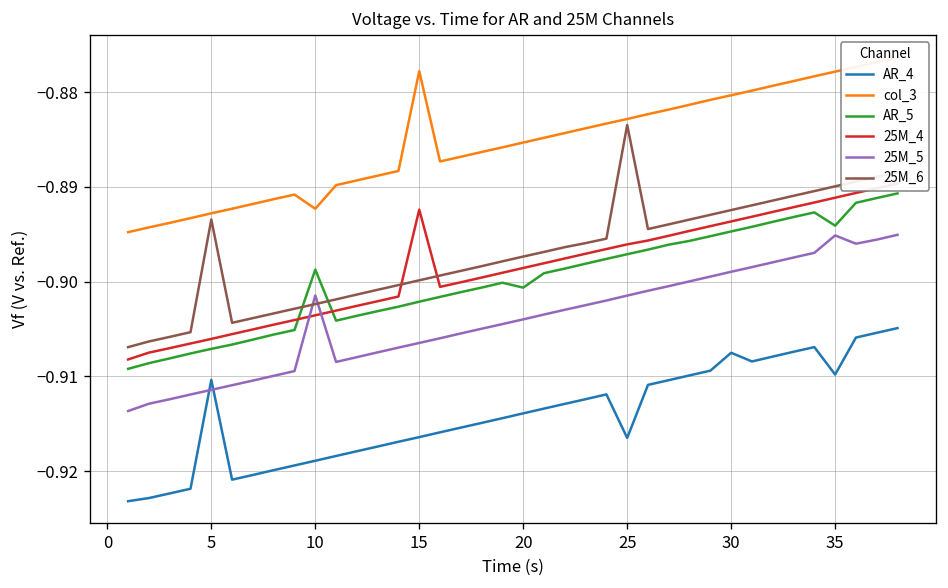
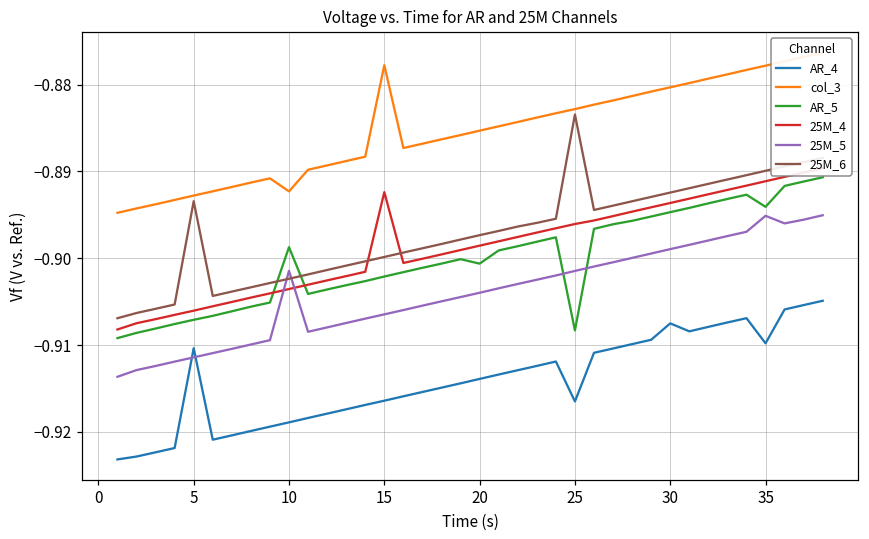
AR_5, 25: -0.897 -> -0.908
